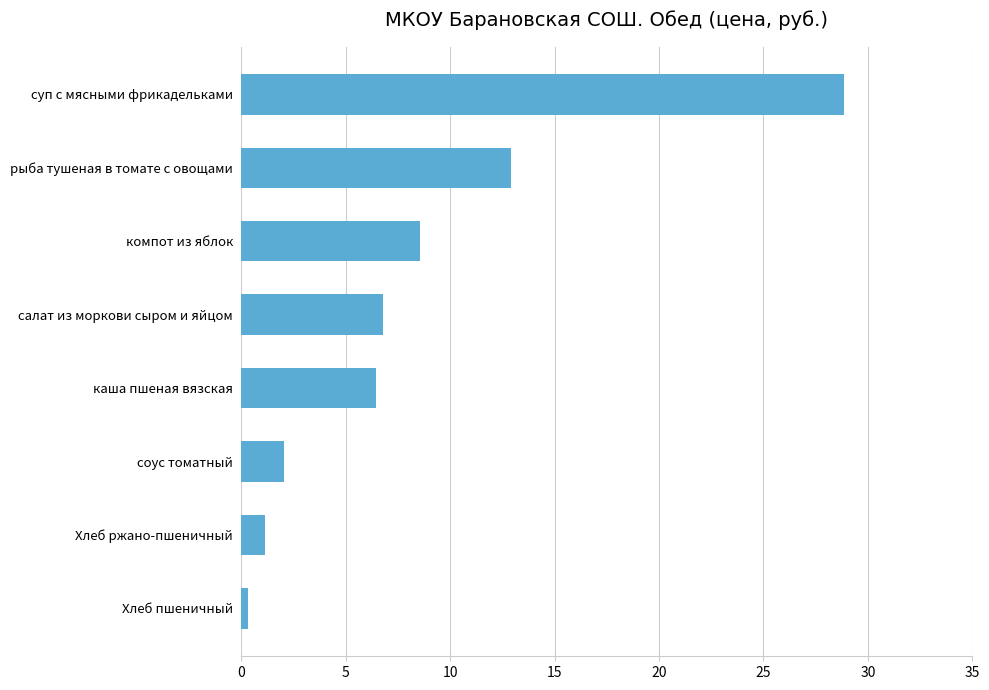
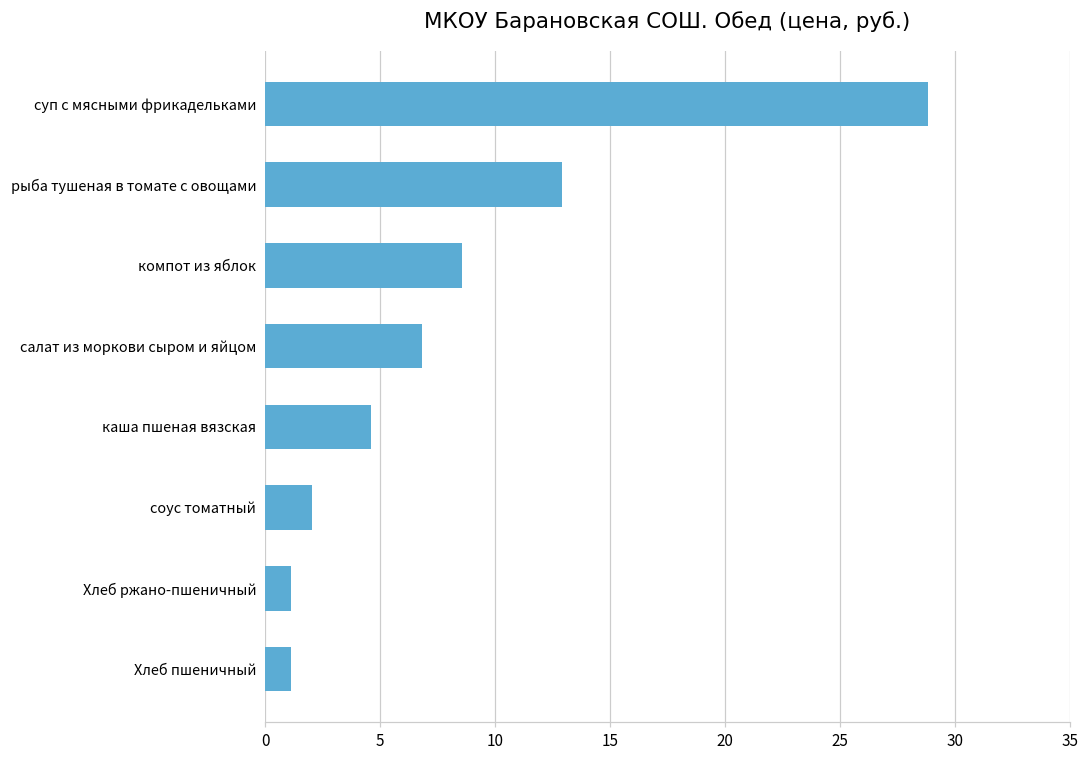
каша пшеная вязская: 6.5 -> 4.6
Хлеб пшеничный: 0.3 -> 1.1
